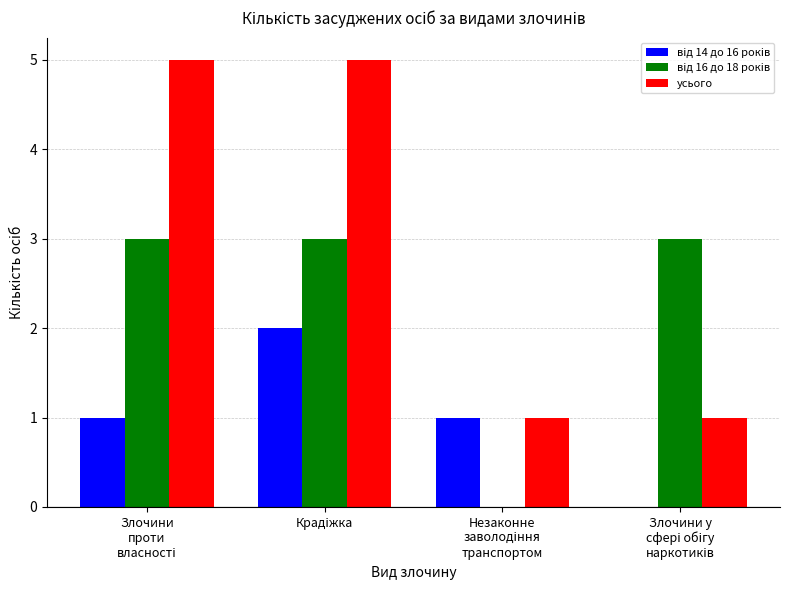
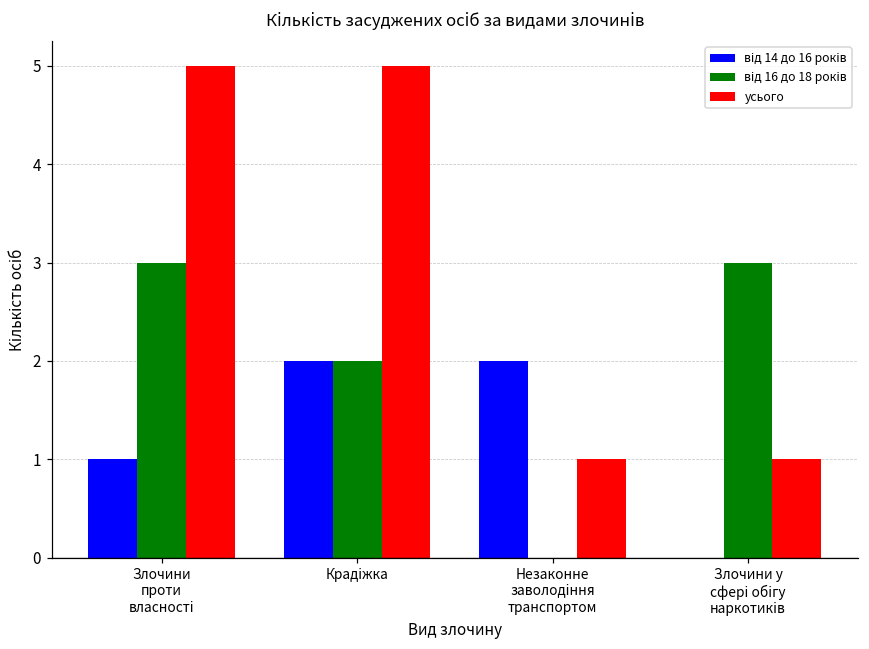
від 16 до 18 років, Крадіжка: 3 -> 2
від 14 до 16 років, Незаконне заволодіння транспортом: 1 -> 2
